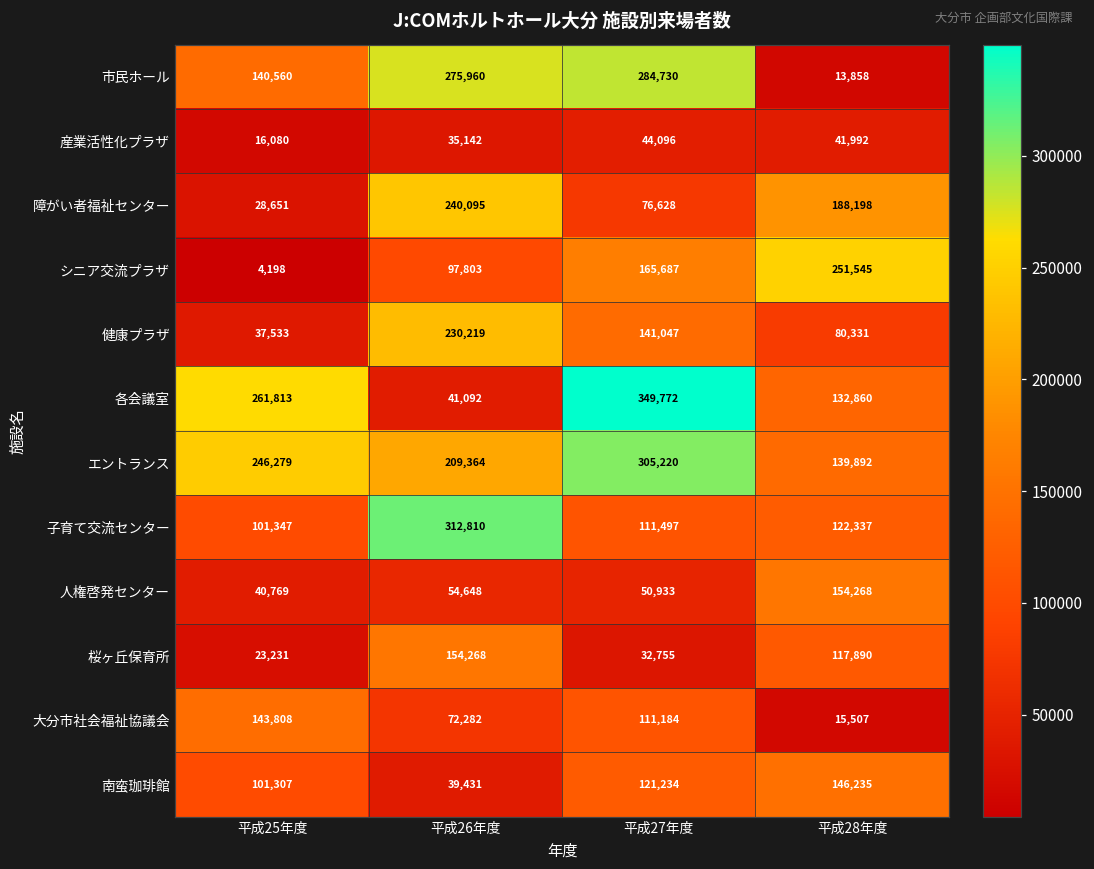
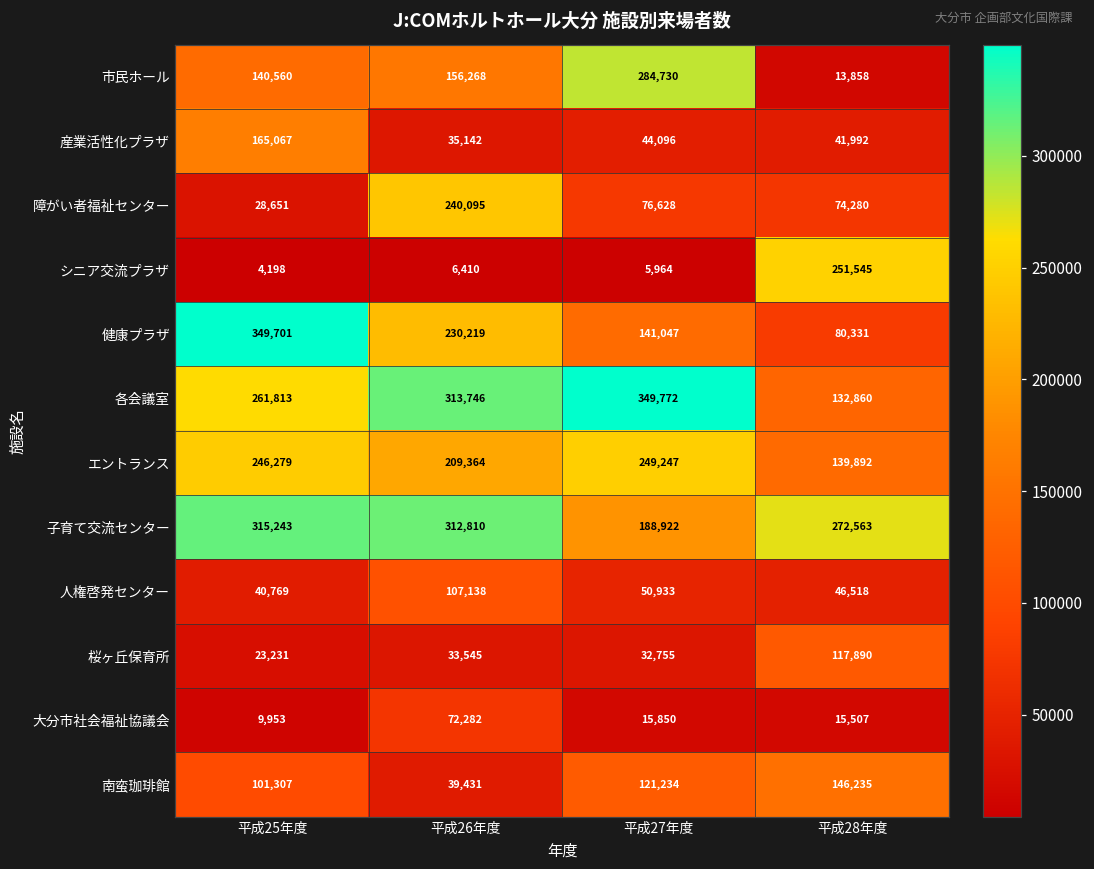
市民ホール, 平成26年度: 275,960 -> 156,268
産業活性化プラザ, 平成25年度: 16,080 -> 165,067
障がい者福祉センター, 平成28年度: 188,198 -> 74,280
シニア交流プラザ, 平成26年度: 97,803 -> 6,410
シニア交流プラザ, 平成27年度: 165,687 -> 5,964
健康プラザ, 平成25年度: 37,533 -> 349,701
各会議室, 平成26年度: 41,092 -> 313,746
エントランス, 平成27年度: 305,220 -> 249,247
子育て交流センター, 平成25年度: 101,347 -> 315,243
子育て交流センター, 平成27年度: 111,497 -> 188,922
子育て交流センター, 平成28年度: 122,337 -> 272,563
人権啓発センター, 平成26年度: 54,648 -> 107,138
人権啓発センター, 平成28年度: 154,268 -> 46,518
桜ヶ丘保育所, 平成26年度: 154,268 -> 33,545
大分市社会福祉協議会, 平成25年度: 143,808 -> 9,953
大分市社会福祉協議会, 平成27年度: 111,184 -> 15,850
